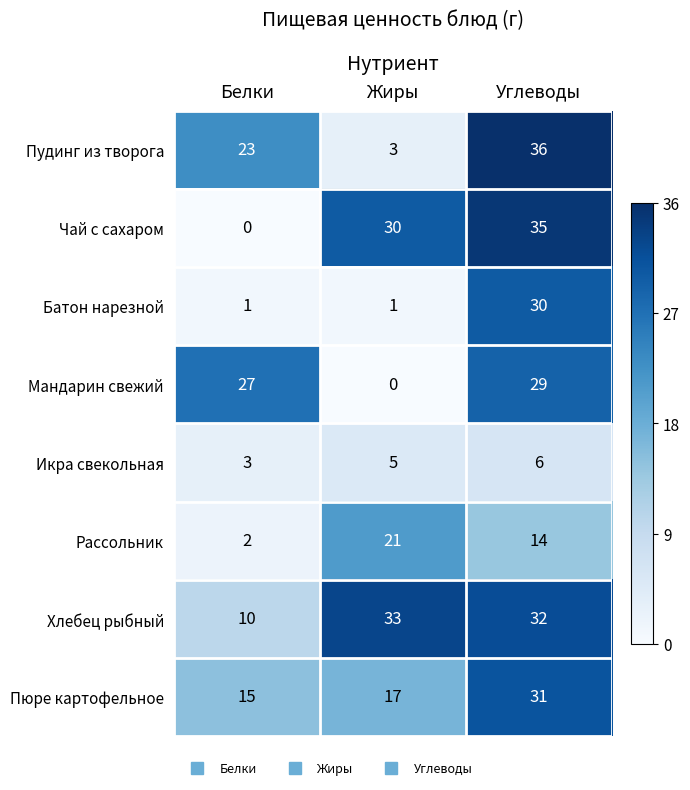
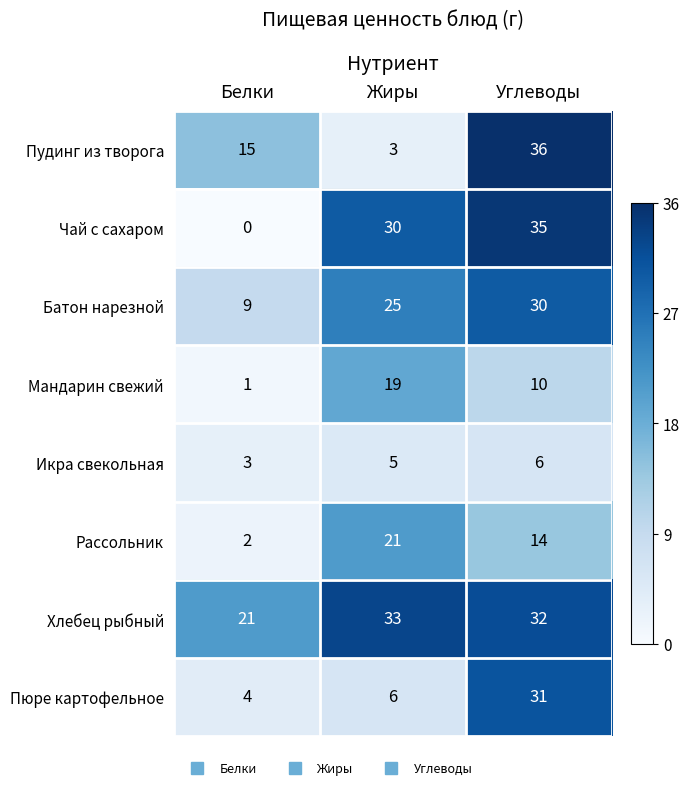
Пудинг из творога, Белки: 23 -> 15
Батон нарезной, Белки: 1 -> 9
Батон нарезной, Жиры: 1 -> 25
Мандарин свежий, Белки: 27 -> 1
Мандарин свежий, Жиры: 0 -> 19
Мандарин свежий, Углеводы: 29 -> 10
Хлебец рыбный, Белки: 10 -> 21
Пюре картофельное, Белки: 15 -> 4
Пюре картофельное, Жиры: 17 -> 6
